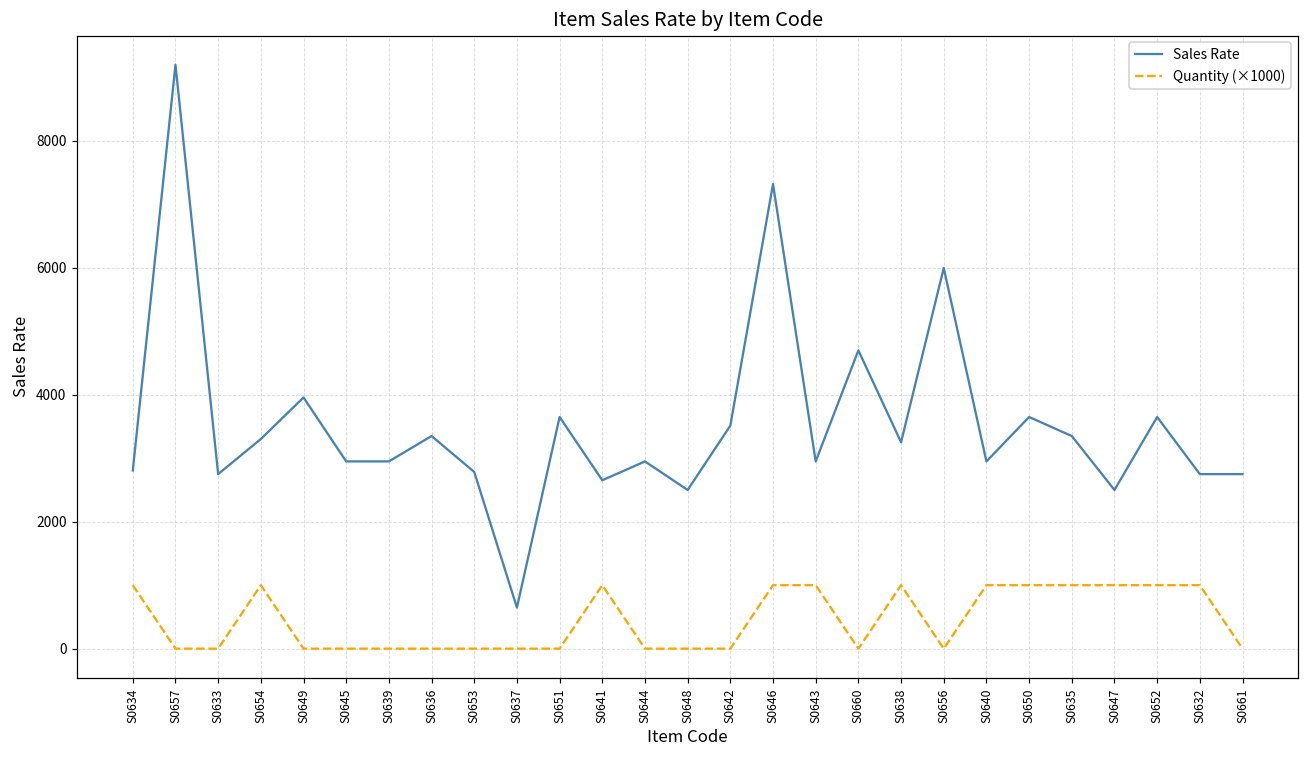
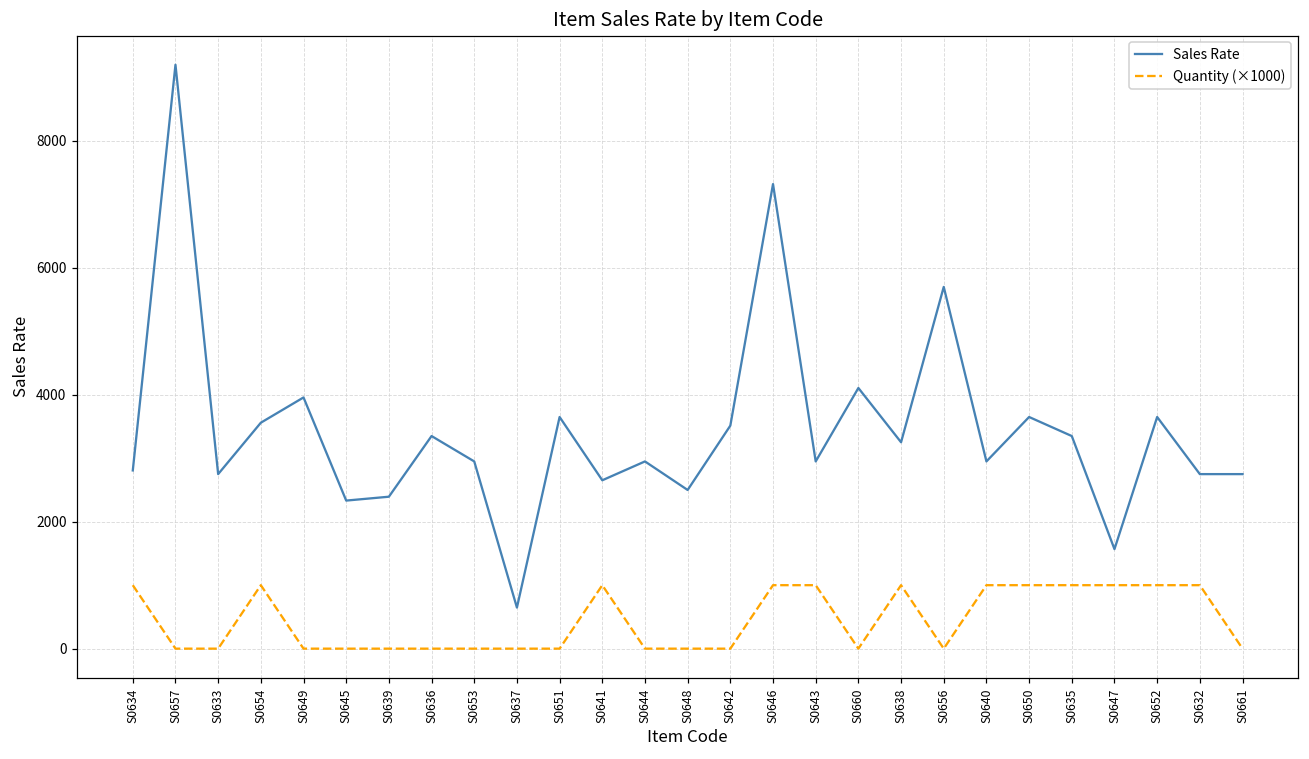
Sales Rate, S0654: 3300 -> 3600
Sales Rate, S0645: 3000 -> 2300
Sales Rate, S0639: 3000 -> 2400
Sales Rate, S0653: 2800 -> 3000
Sales Rate, S0660: 4700 -> 4100
Sales Rate, S0656: 6000 -> 5700
Sales Rate, S0647: 2500 -> 1600
